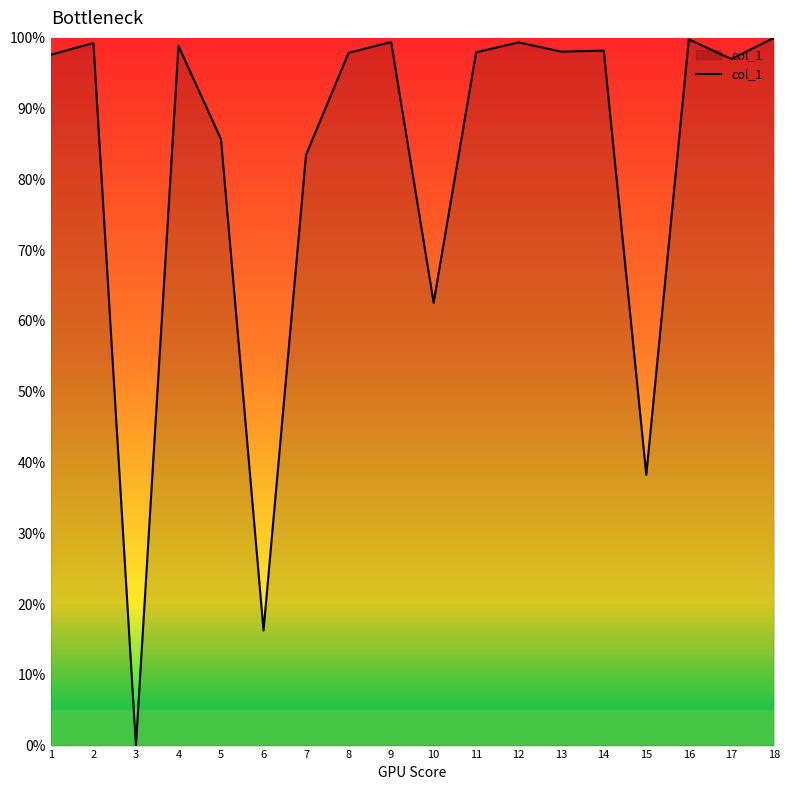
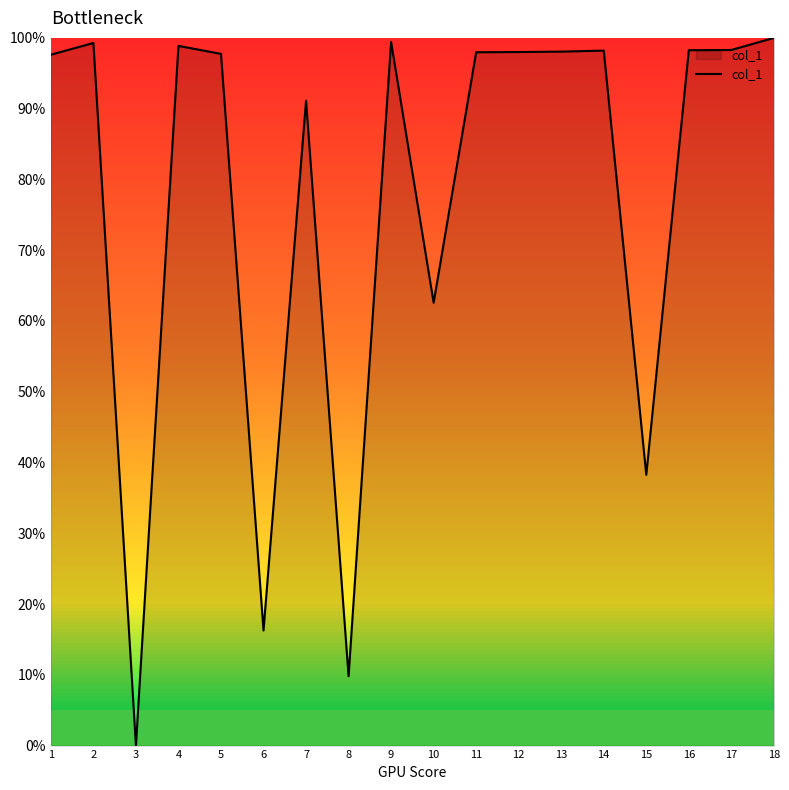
col_1, 5: 86% -> 98%
col_1, 7: 83% -> 91%
col_1, 8: 98% -> 10%
col_1, 12: 99% -> 98%
col_1, 16: 100% -> 98%
col_1, 17: 97% -> 98%
